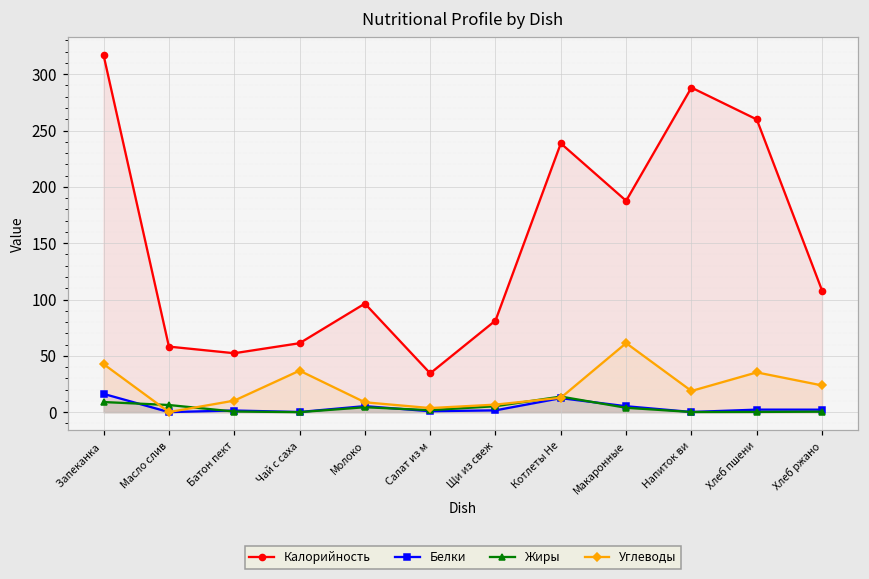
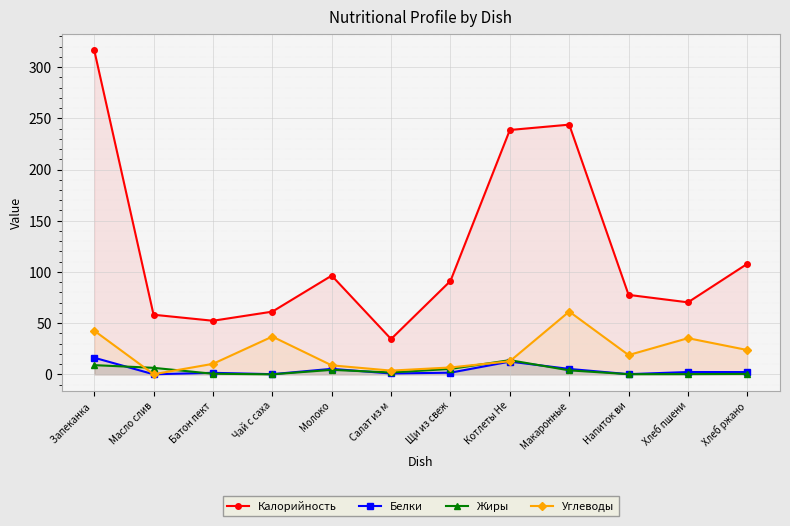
Калорийность, Щи из свеж: 81 -> 91
Калорийность, Макаронные: 188 -> 244
Калорийность, Напиток ви: 288 -> 78
Калорийность, Хлеб пшени: 260 -> 70
